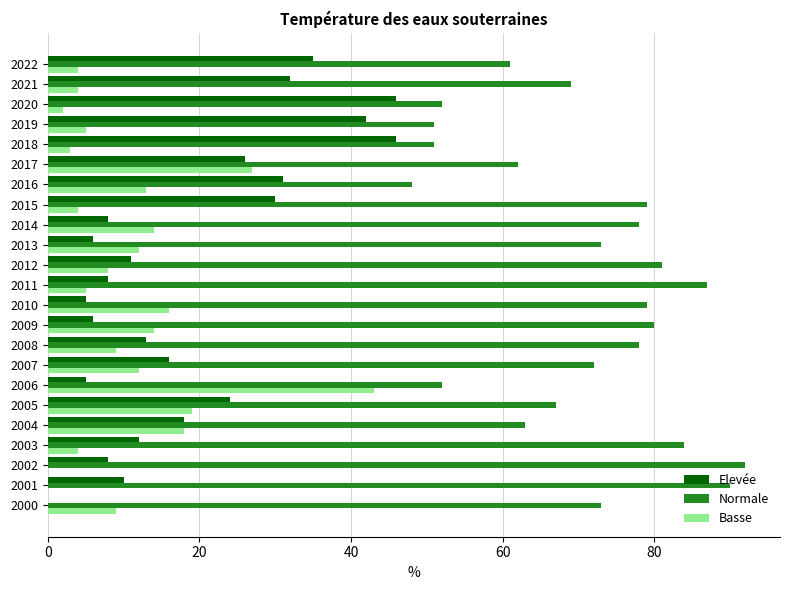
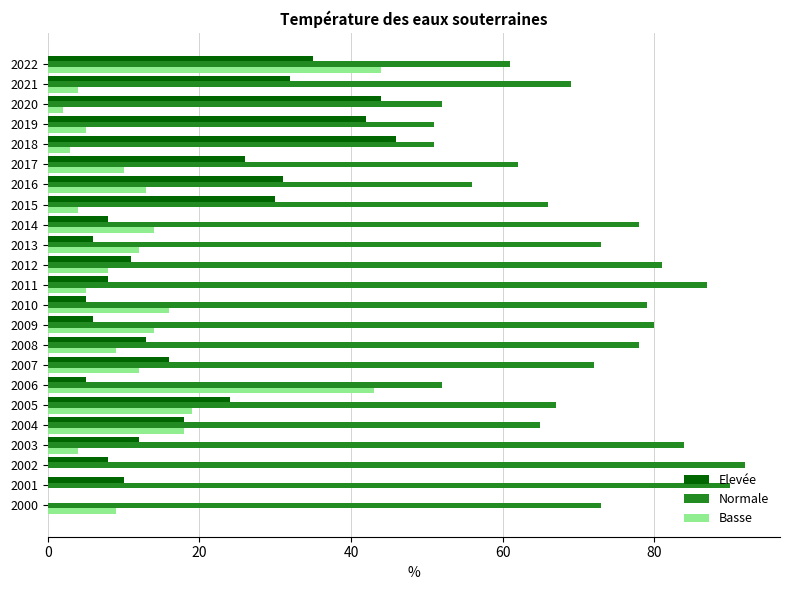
Basse, 2022: 4 -> 44
Elevée, 2020: 46 -> 44
Basse, 2017: 27 -> 10
Normale, 2016: 48 -> 56
Normale, 2015: 79 -> 66
Normale, 2004: 63 -> 65
